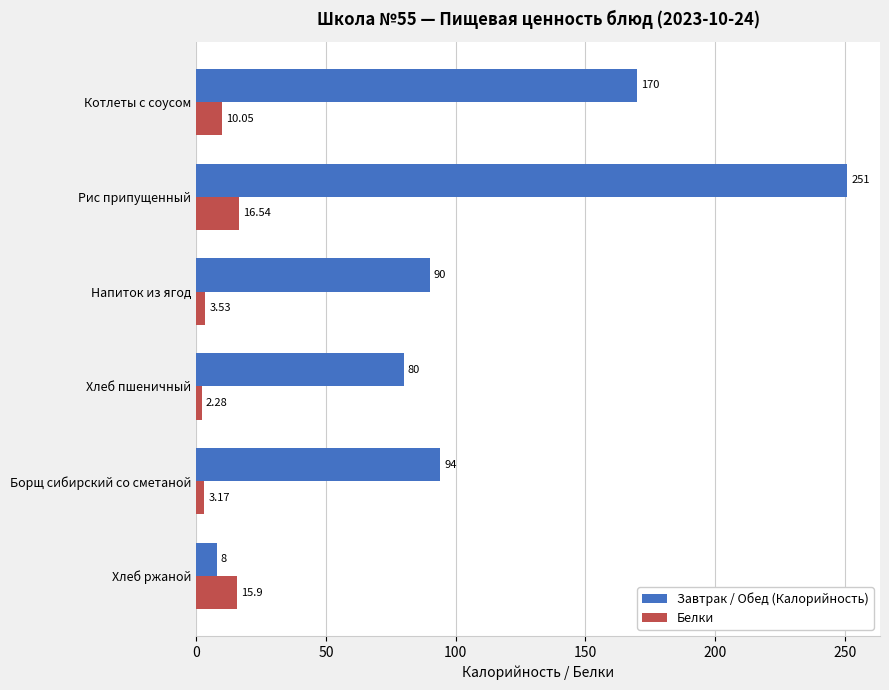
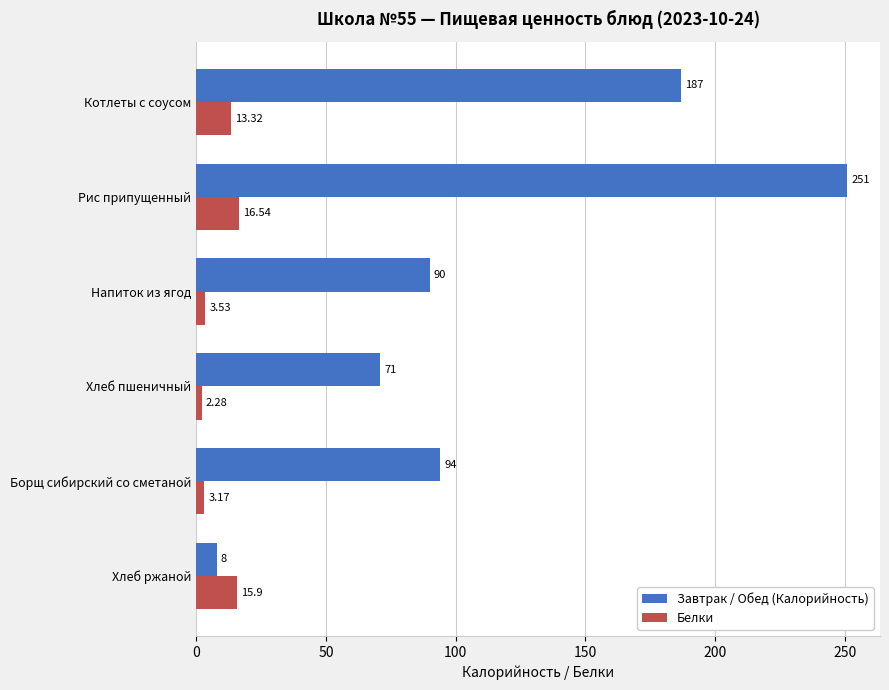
Завтрак / Обед (Калорийность), Котлеты с соусом: 170 -> 187
Белки, Котлеты с соусом: 10.05 -> 13.32
Завтрак / Обед (Калорийность), Хлеб пшеничный: 80 -> 71
